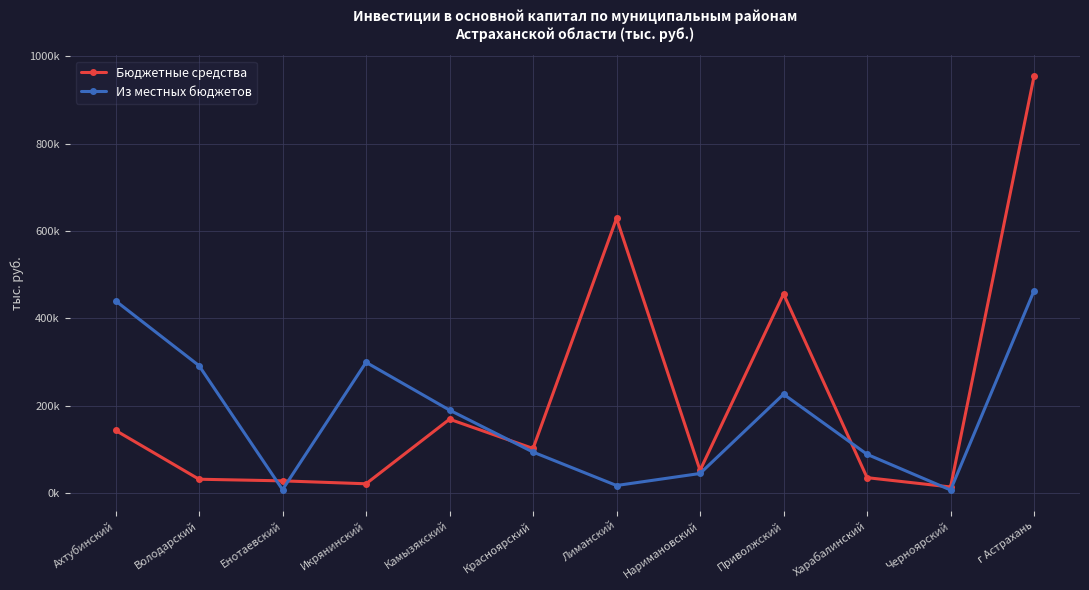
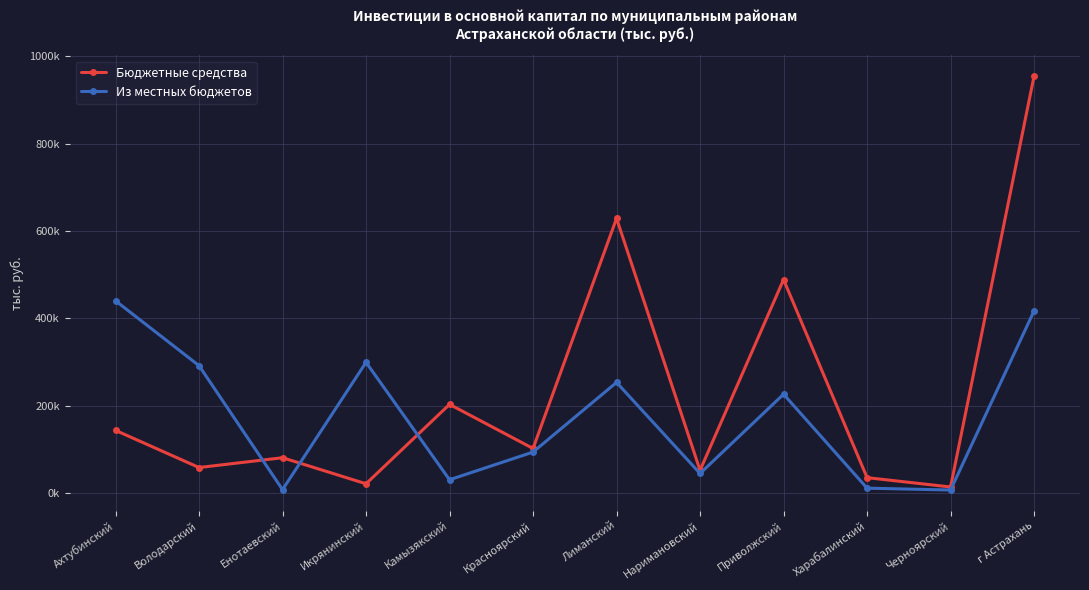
Бюджетные средства, Володарский: 30000 -> 60000
Бюджетные средства, Енотаевский: 30000 -> 80000
Бюджетные средства, Камызякский: 170000 -> 200000
Из местных бюджетов, Камызякский: 190000 -> 30000
Из местных бюджетов, Лиманский: 20000 -> 250000
Бюджетные средства, Приволжский: 460000 -> 490000
Из местных бюджетов, Харабалинский: 90000 -> 10000
Из местных бюджетов, г Астрахань: 460000 -> 420000
